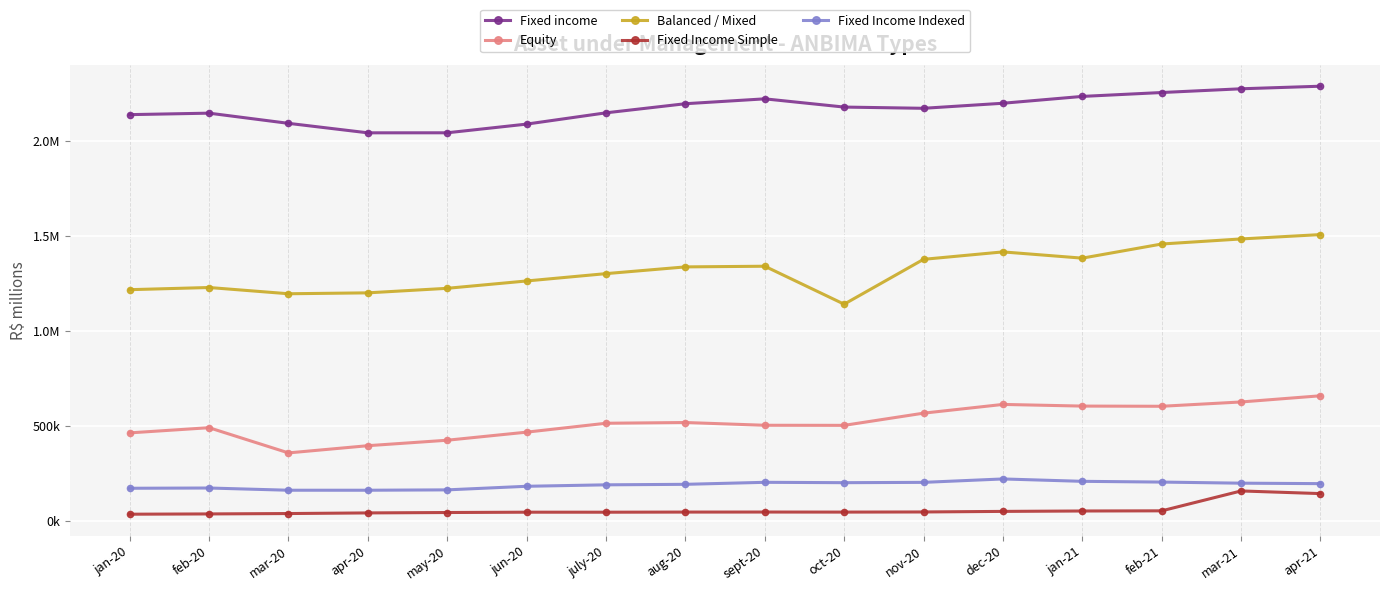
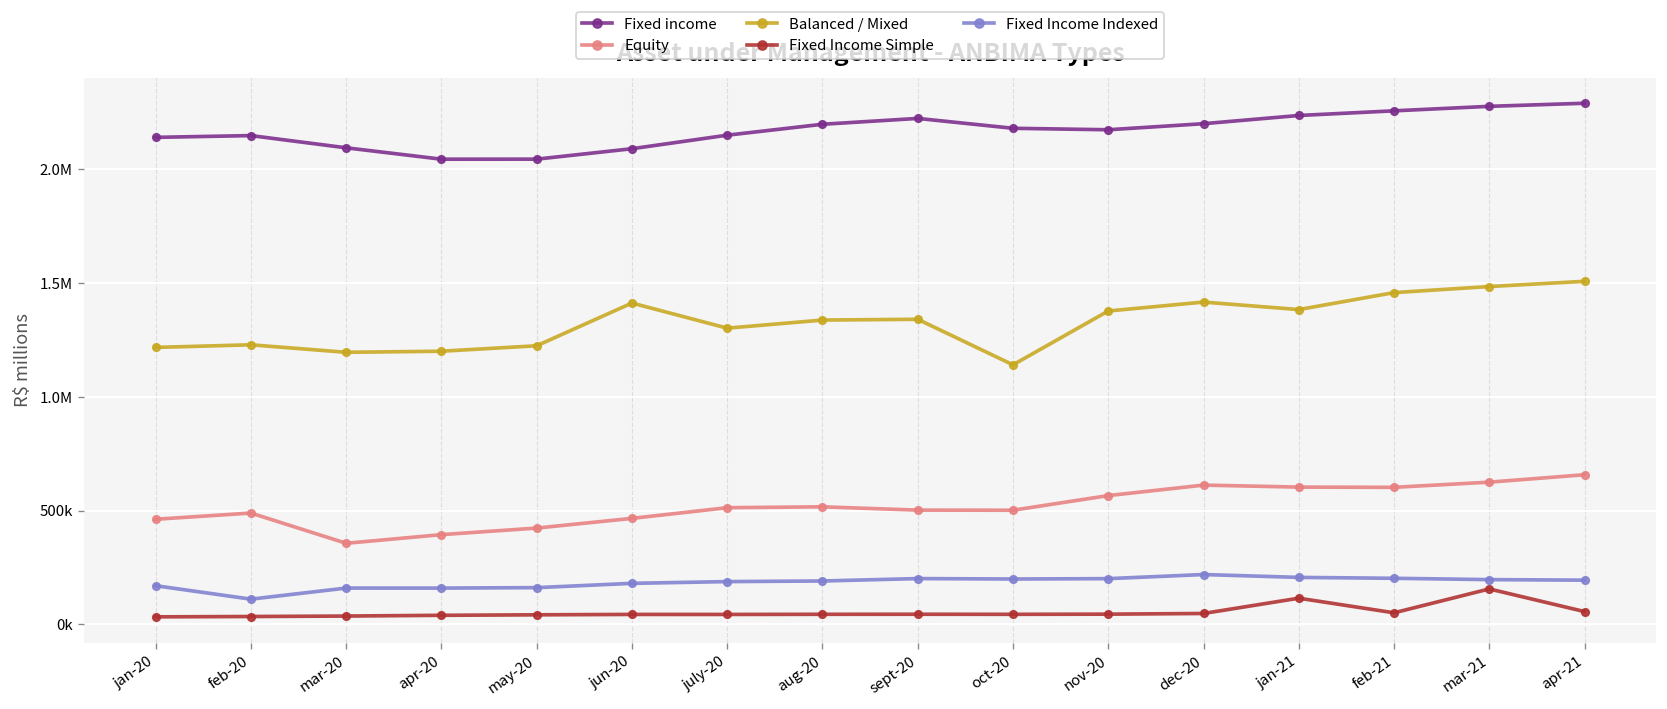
Fixed Income Indexed, feb-20: 170000 -> 110000
Balanced / Mixed, jun-20: 1260000 -> 1410000
Fixed Income Simple, jan-21: 50000 -> 120000
Fixed Income Simple, apr-21: 140000 -> 60000
